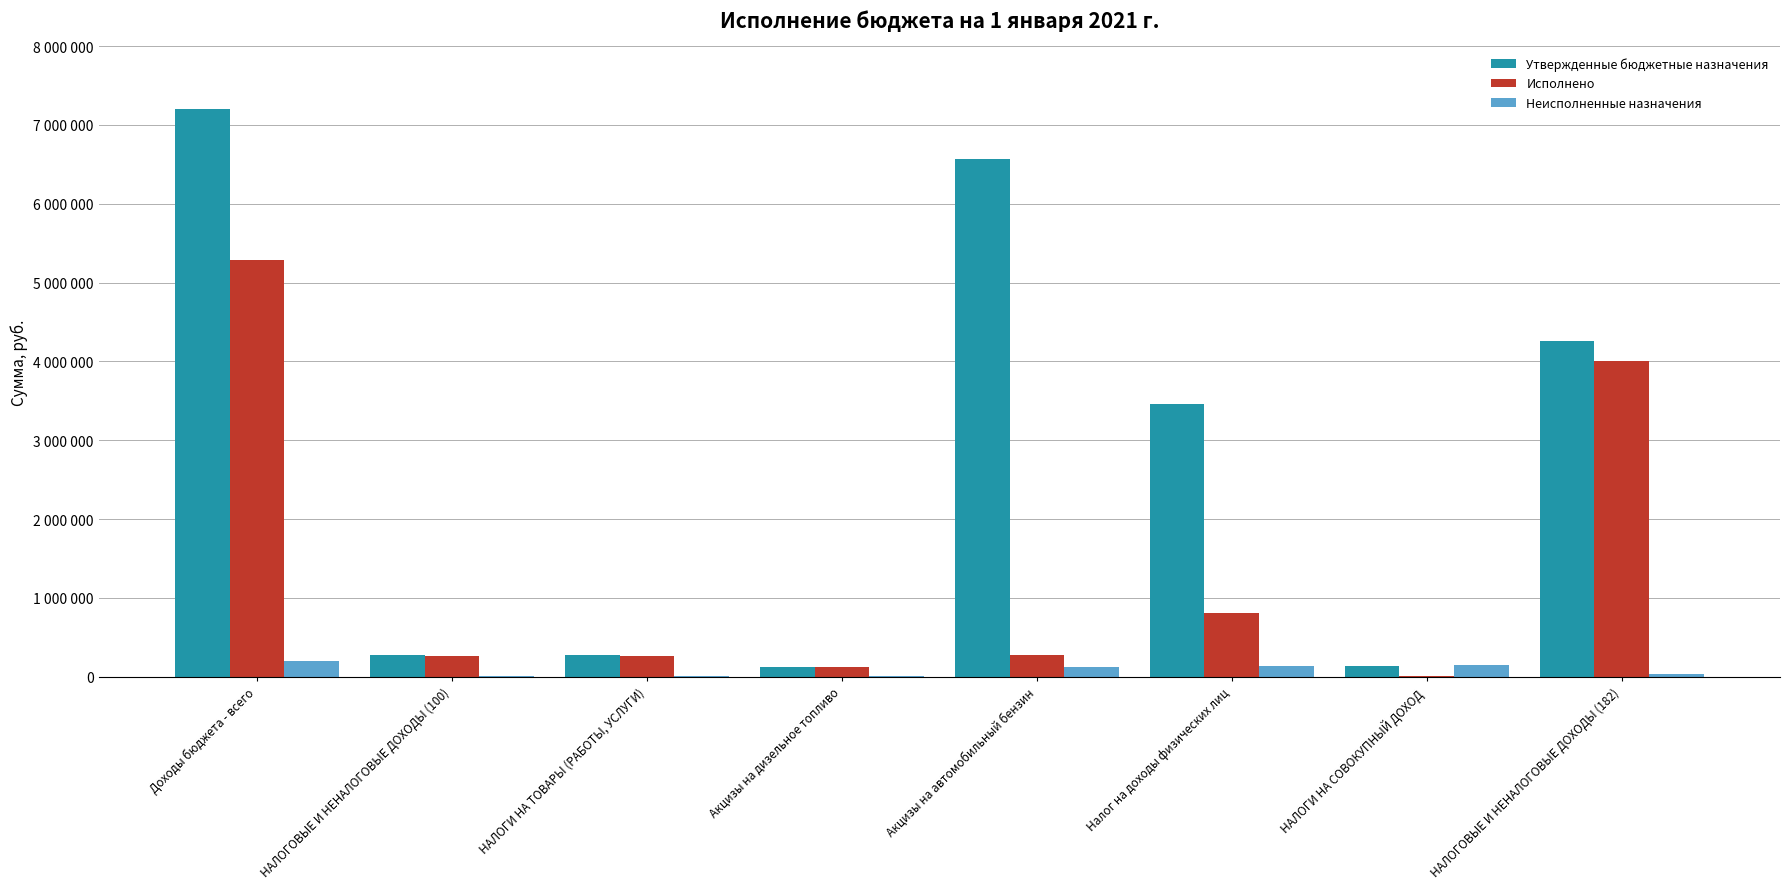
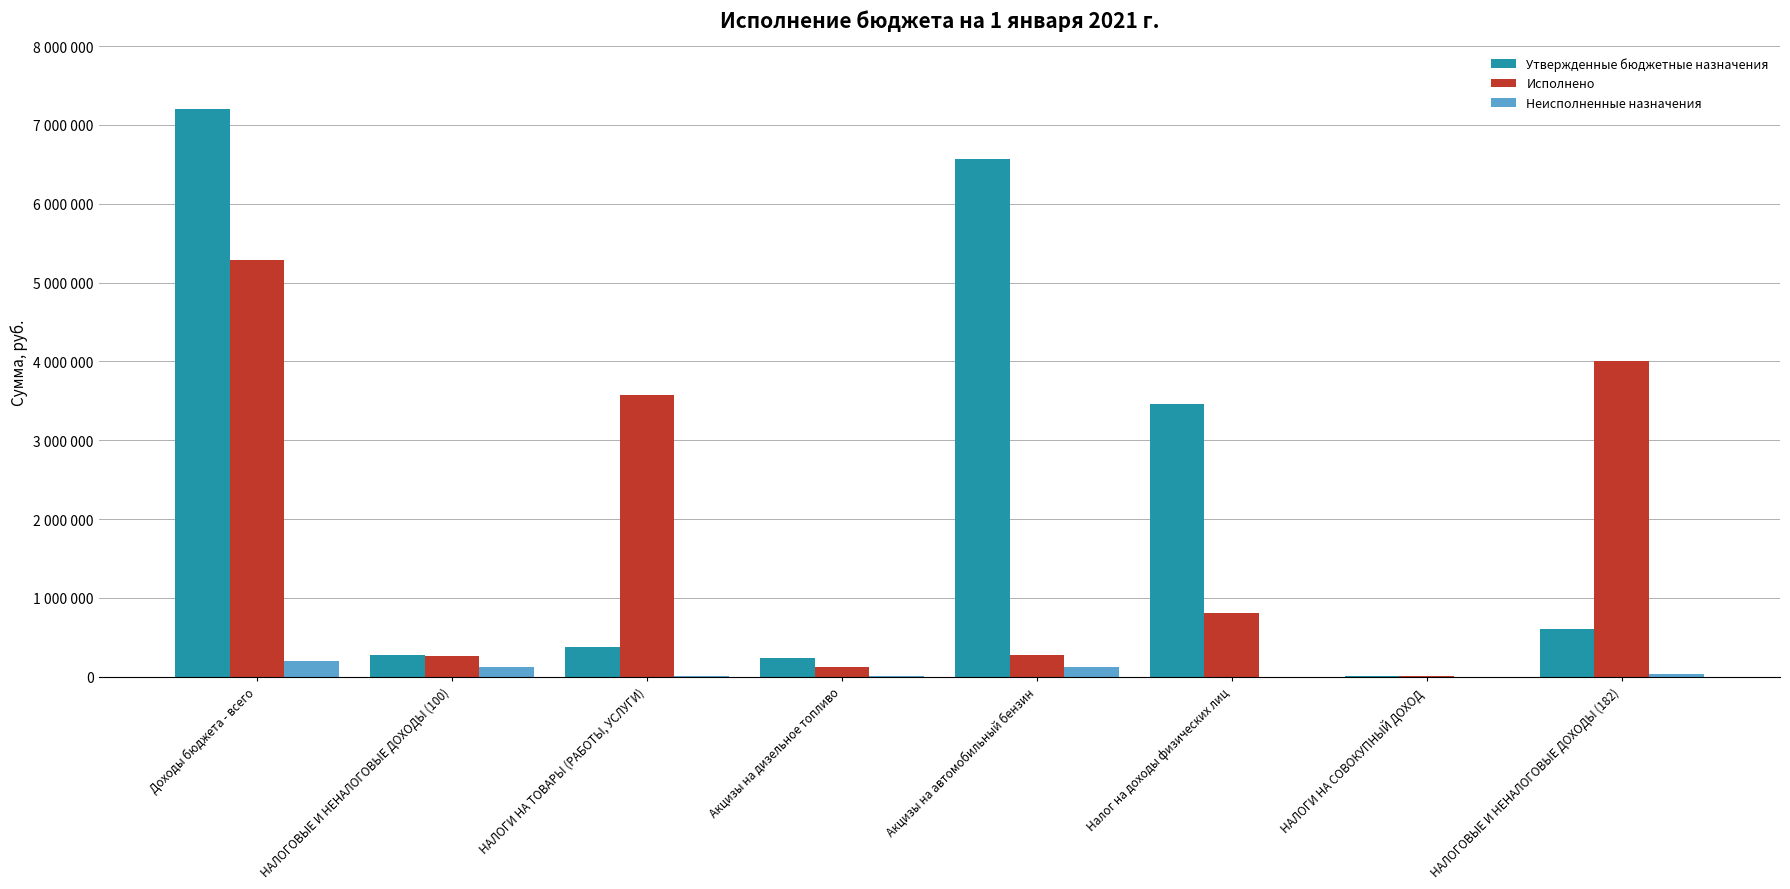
Неисполненные назначения, НАЛОГОВЫЕ И НЕНАЛОГОВЫЕ ДОХОДЫ (100): 0 -> 100000
Утвержденные бюджетные назначения, НАЛОГИ НА ТОВАРЫ (РАБОТЫ, УСЛУГИ): 300000 -> 400000
Исполнено, НАЛОГИ НА ТОВАРЫ (РАБОТЫ, УСЛУГИ): 300000 -> 3600000
Утвержденные бюджетные назначения, Акцизы на дизельное топливо: 100000 -> 200000
Неисполненные назначения, Налог на доходы физических лиц: 100000 -> 0
Утвержденные бюджетные назначения, НАЛОГИ НА СОВОКУПНЫЙ ДОХОД: 100000 -> 0
Неисполненные назначения, НАЛОГИ НА СОВОКУПНЫЙ ДОХОД: 200000 -> 0
Утвержденные бюджетные назначения, НАЛОГОВЫЕ И НЕНАЛОГОВЫЕ ДОХОДЫ (182): 4300000 -> 600000
